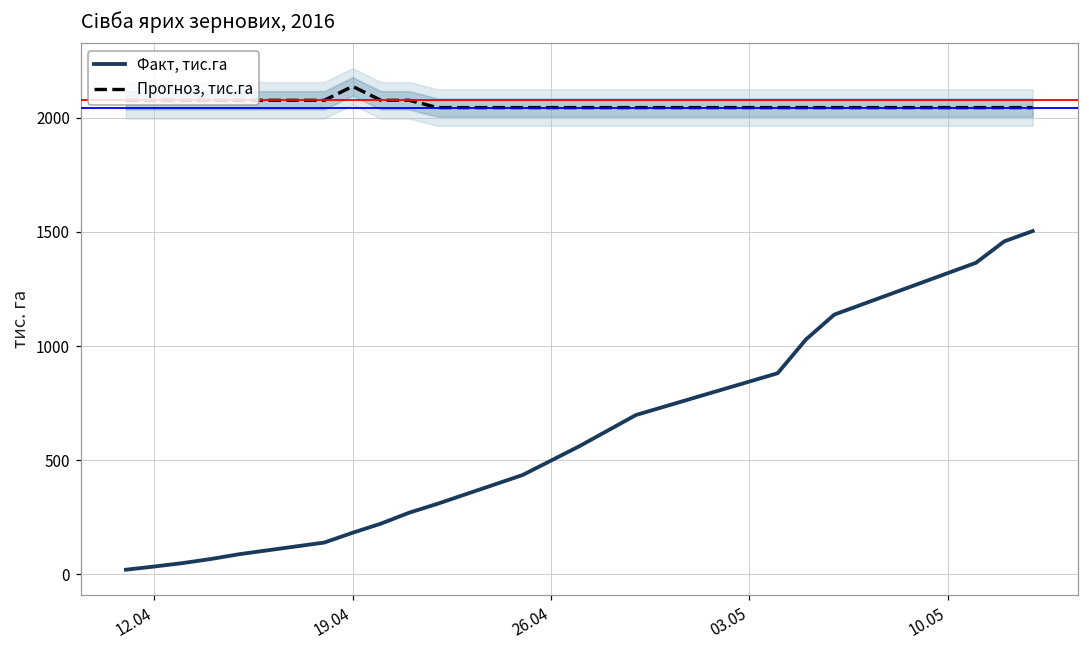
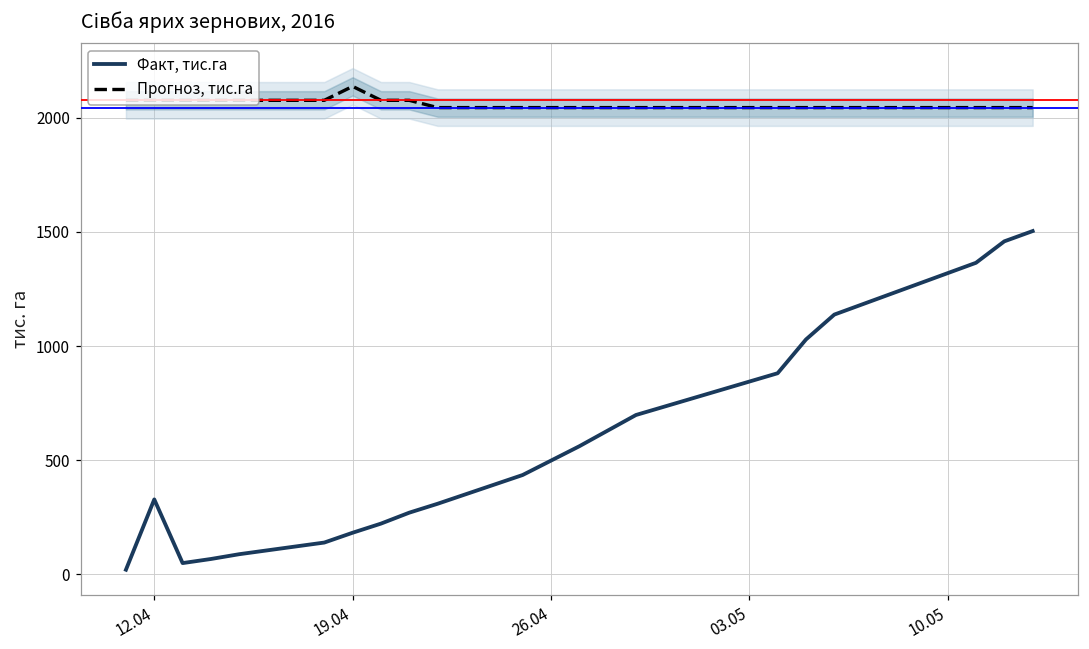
Факт, тис.га, 12.04: 30 -> 330
